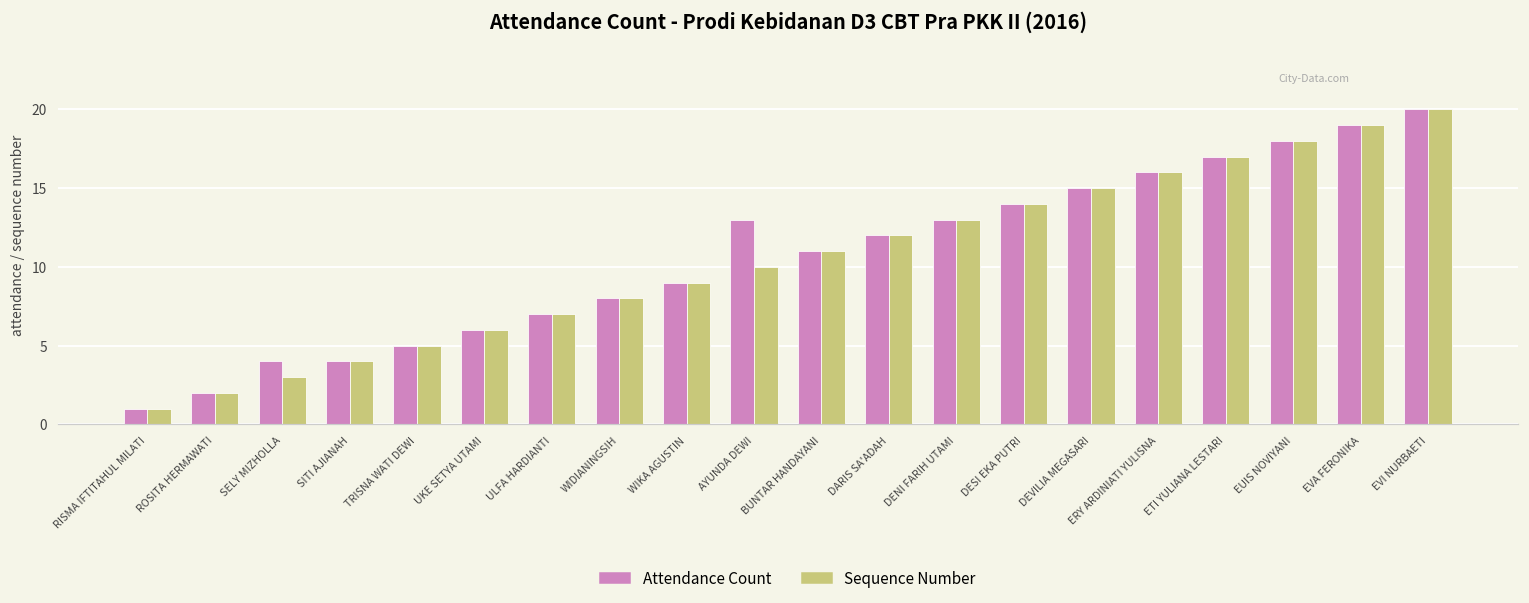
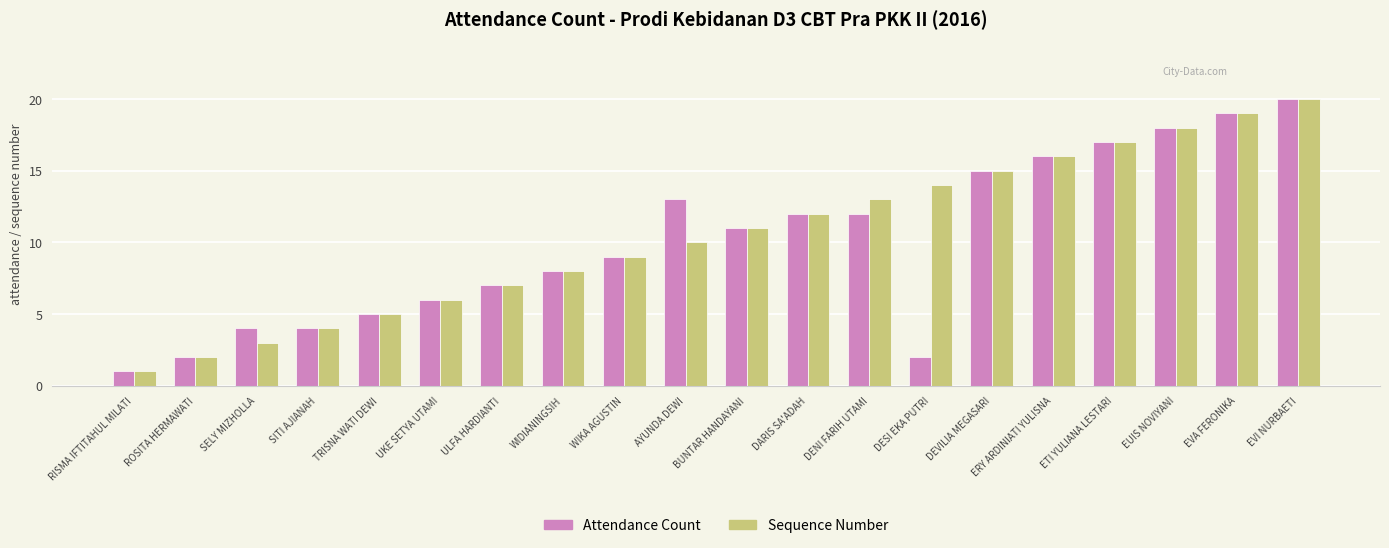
Attendance Count, DENI FARIH UTAMI: 13 -> 12
Attendance Count, DESI EKA PUTRI: 14 -> 2
